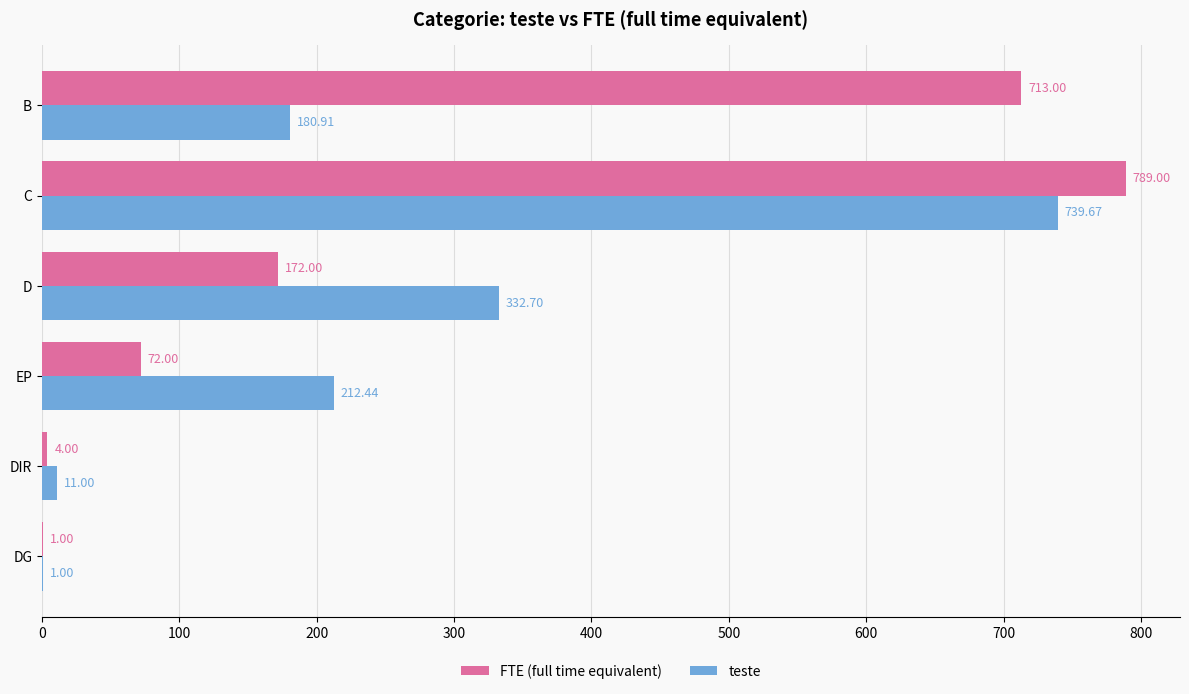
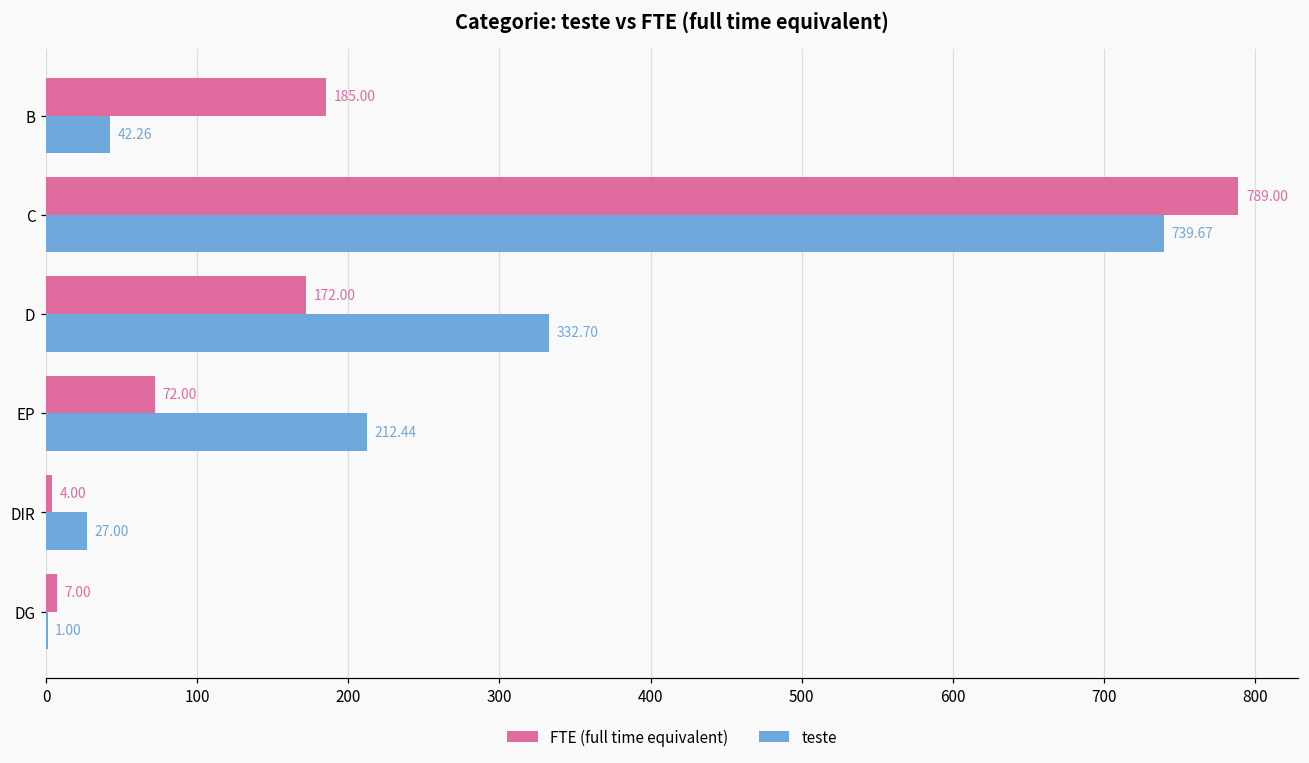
FTE (full time equivalent), B: 713.00 -> 185.00
teste, B: 180.91 -> 42.26
teste, DIR: 11.00 -> 27.00
FTE (full time equivalent), DG: 1.00 -> 7.00
